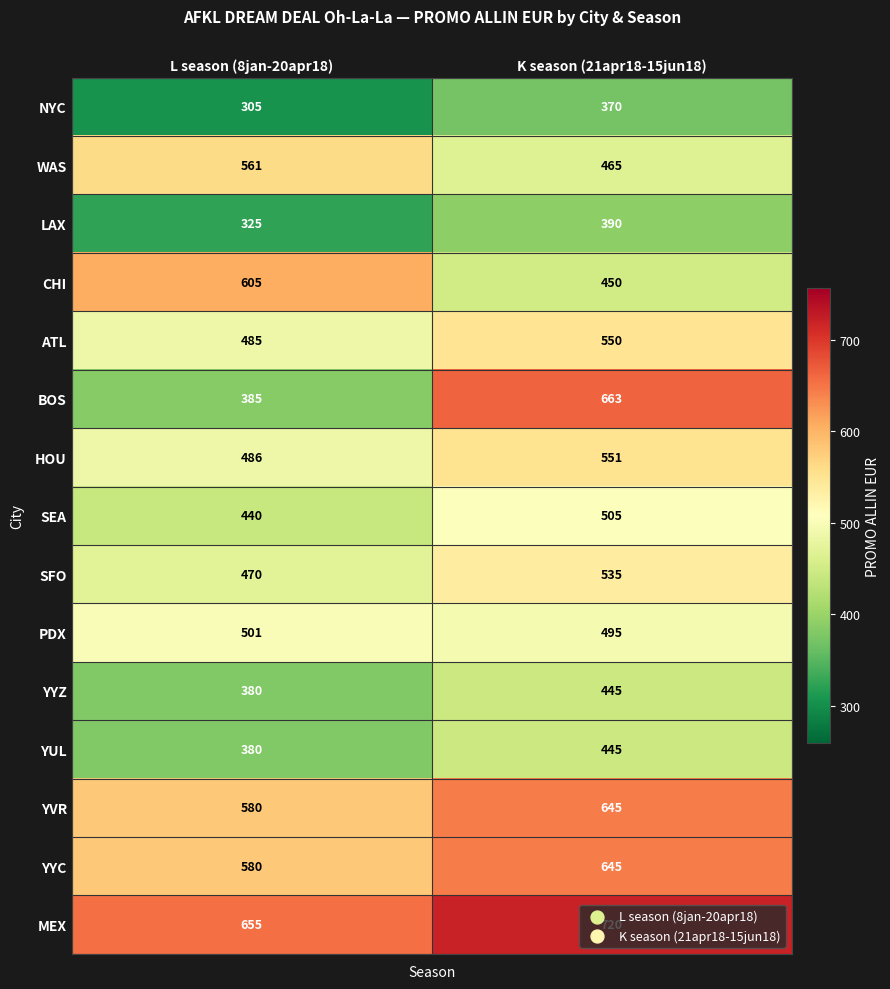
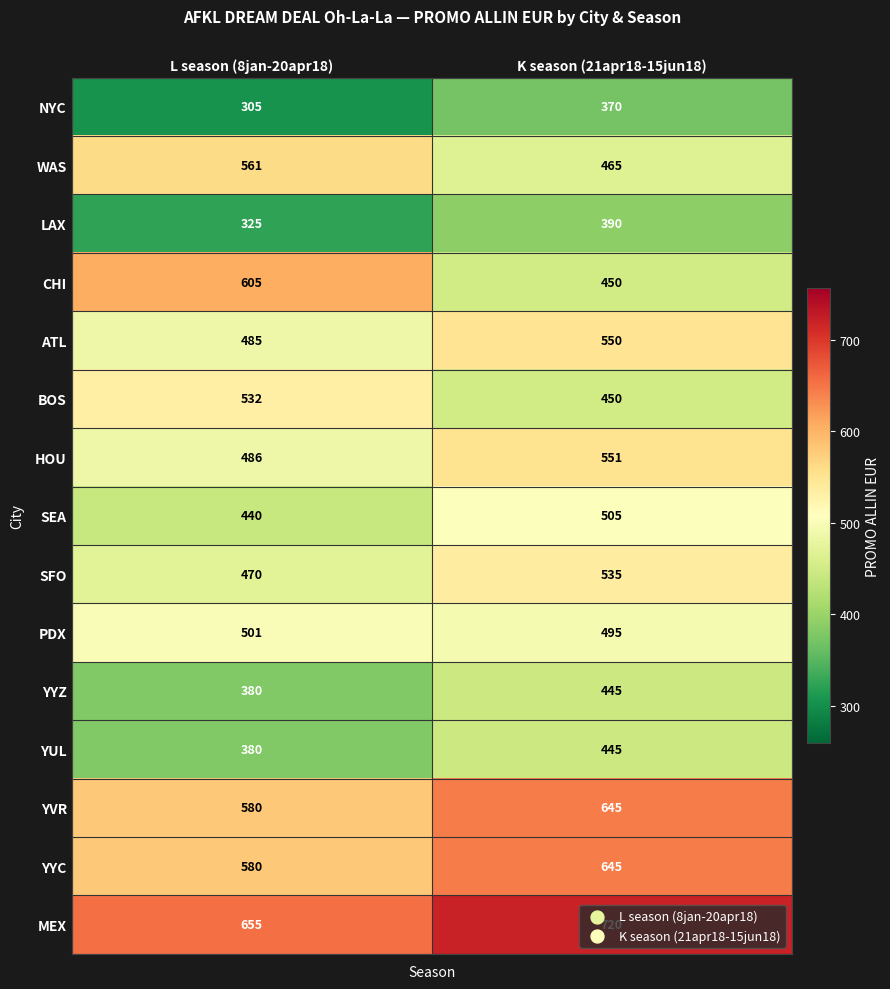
BOS, L season (8jan-20apr18): 385 -> 532
BOS, K season (21apr18-15jun18): 663 -> 450
